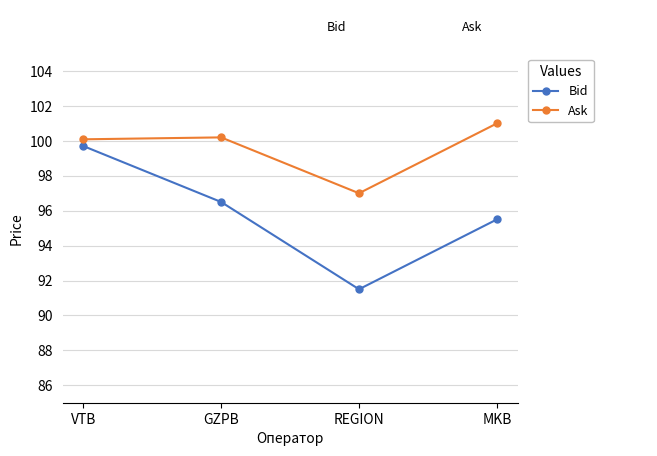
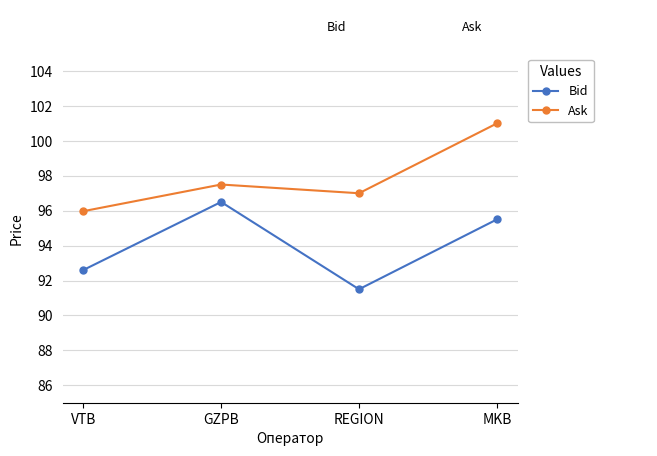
Bid, VTB: 99.7 -> 92.6
Ask, VTB: 100.1 -> 96.0
Ask, GZPB: 100.2 -> 97.5
